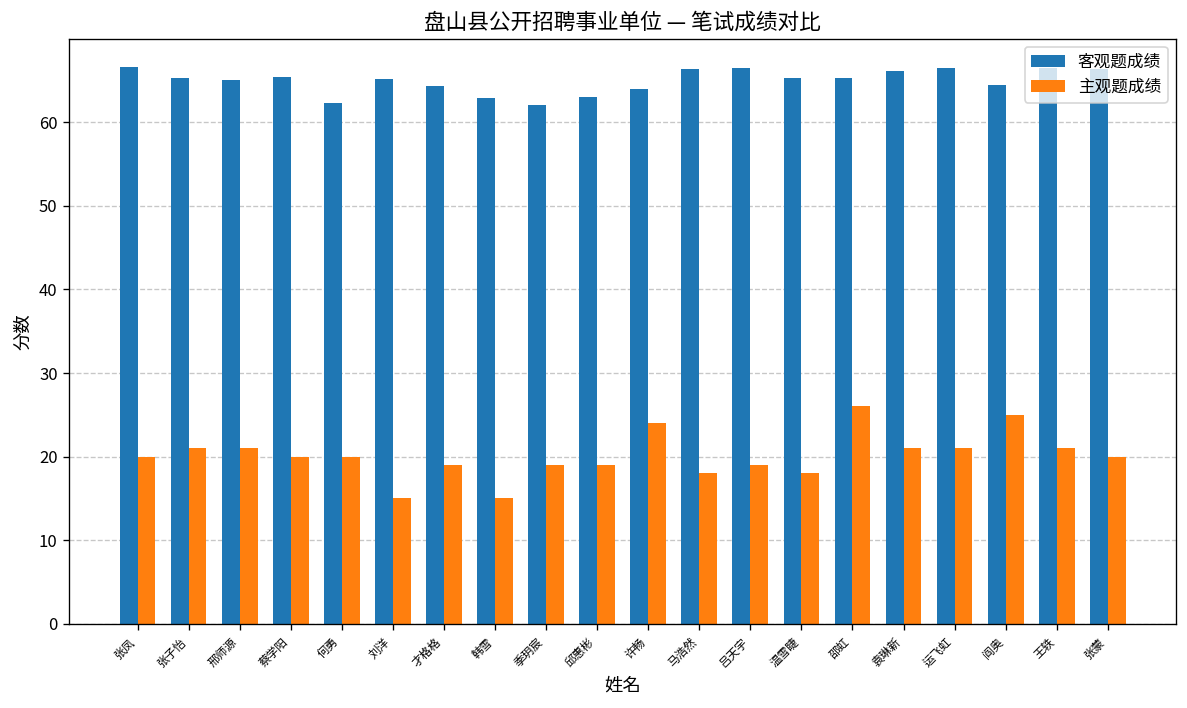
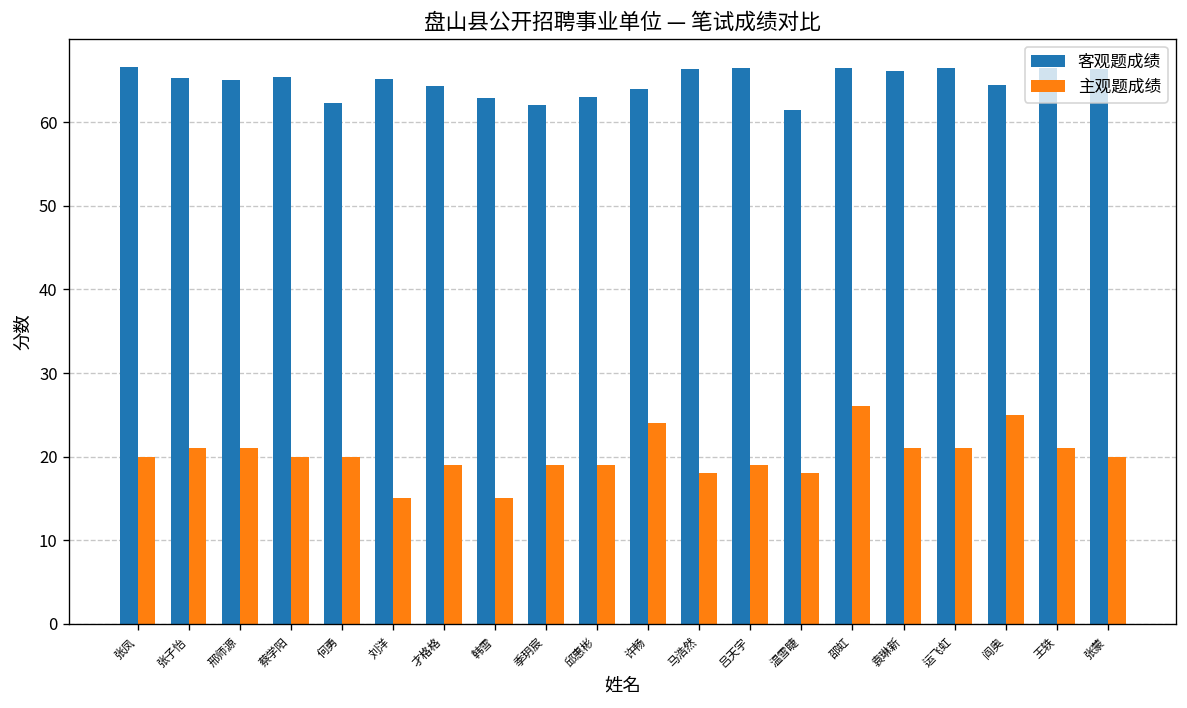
客观题成绩, 温雪睫: 65 -> 61
客观题成绩, 邵虹: 65 -> 66
